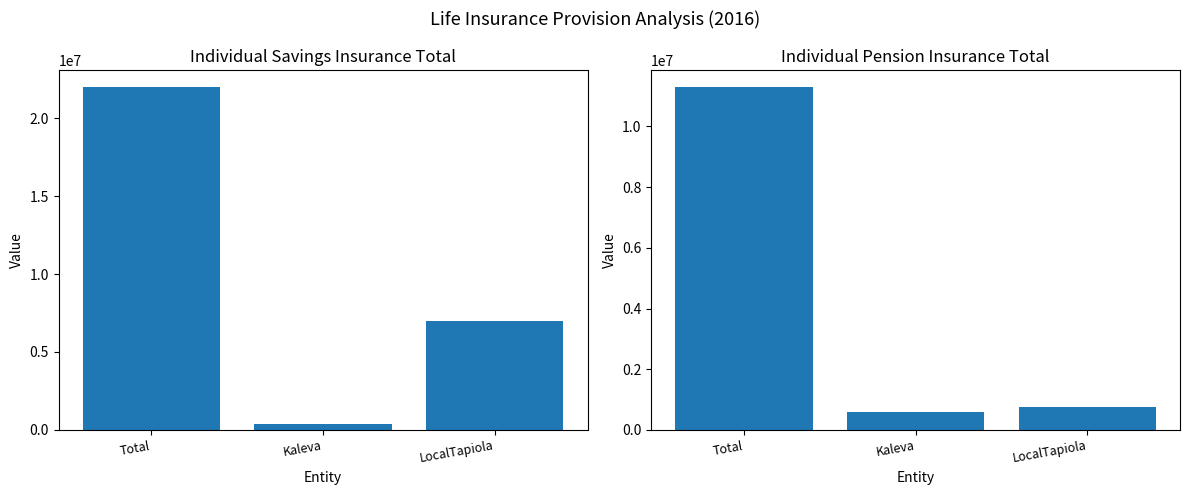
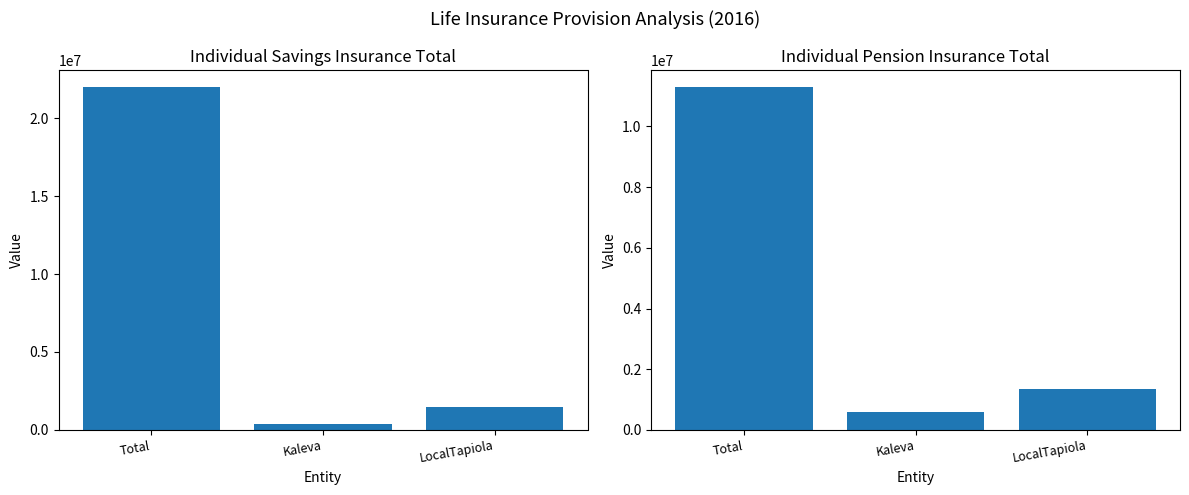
Individual Savings Insurance Total, LocalTapiola: 7000000 -> 1500000
Individual Pension Insurance Total, LocalTapiola: 800000 -> 1400000
